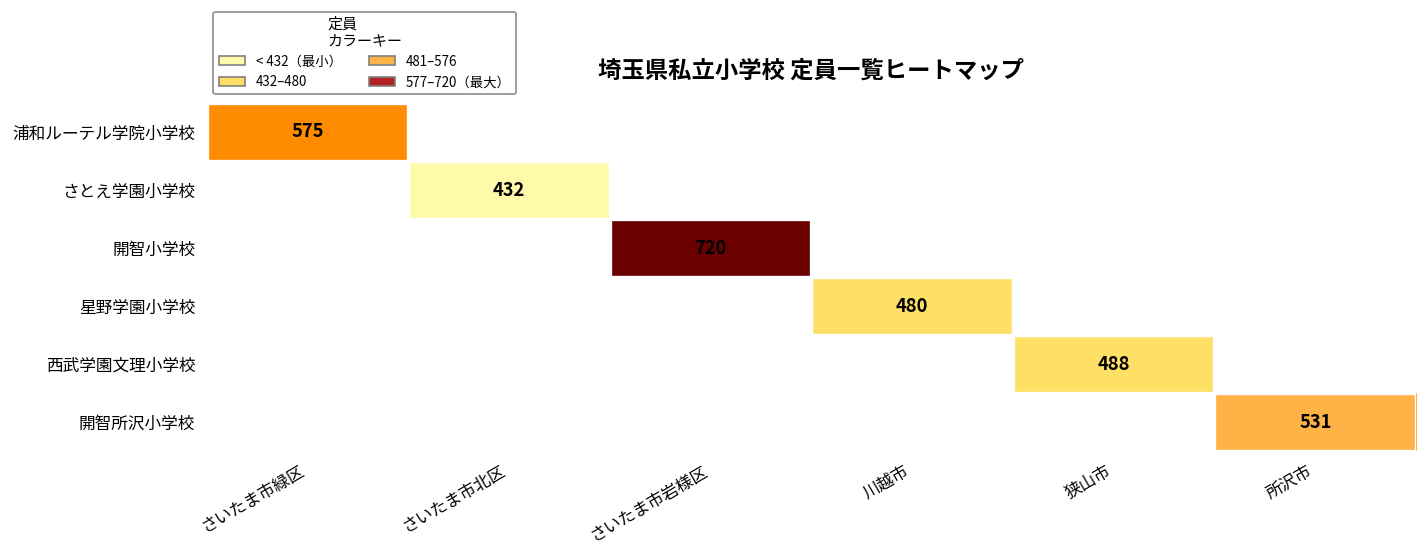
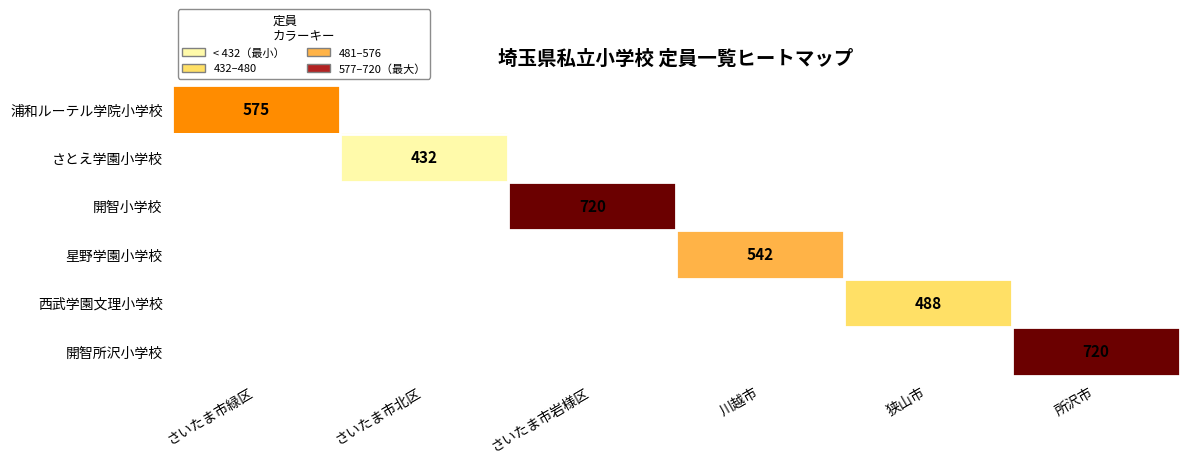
星野学園小学校, 川越市: 480 -> 542
開智所沢小学校, 所沢市: 531 -> 720
